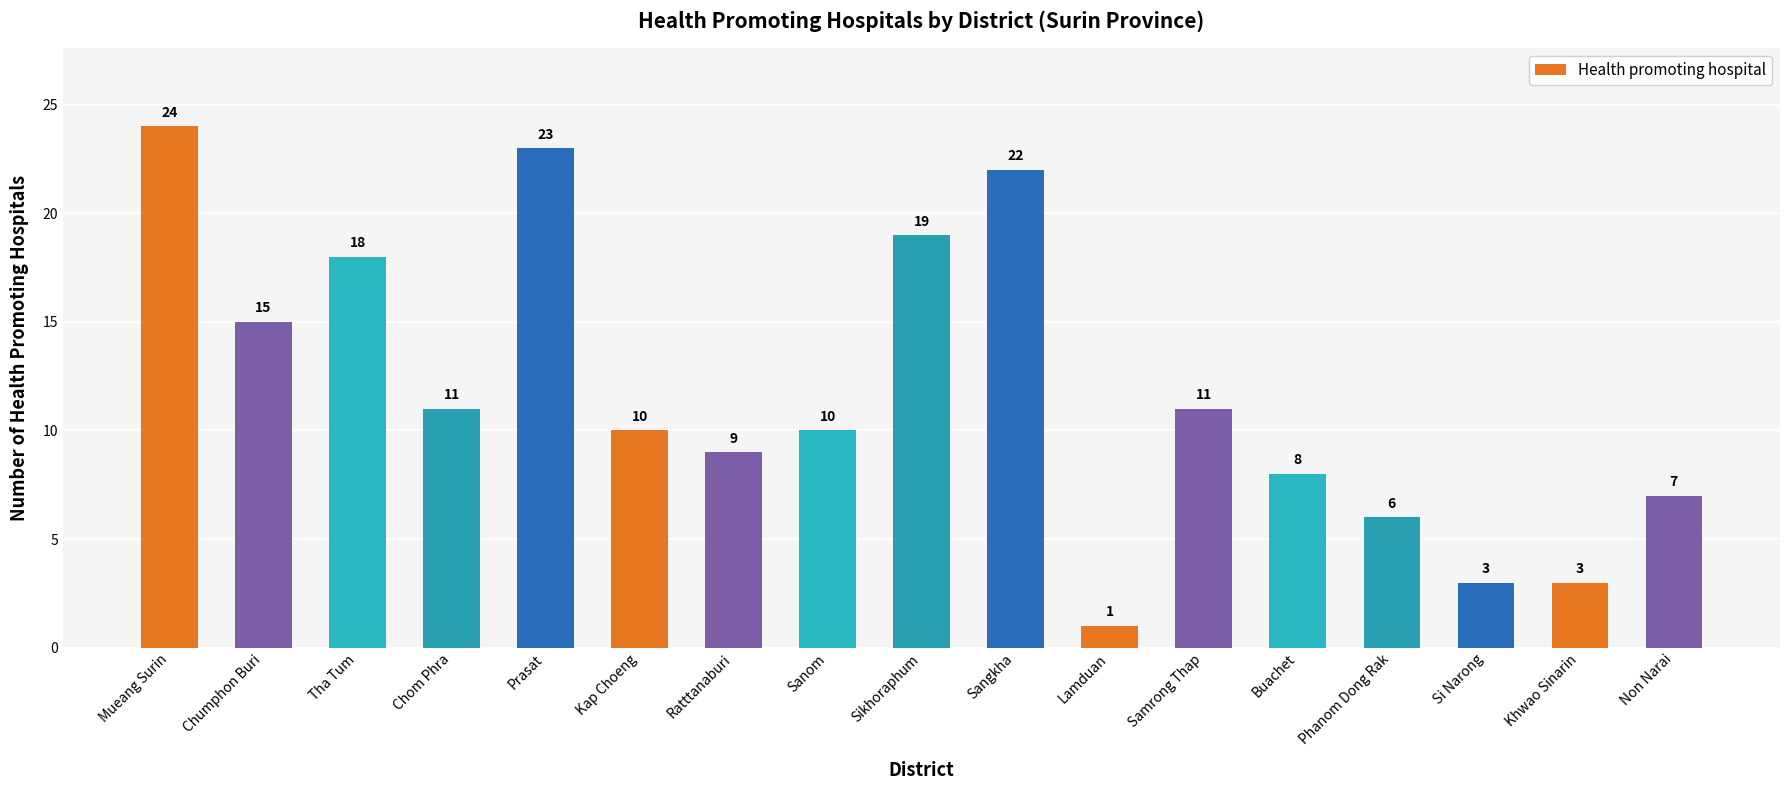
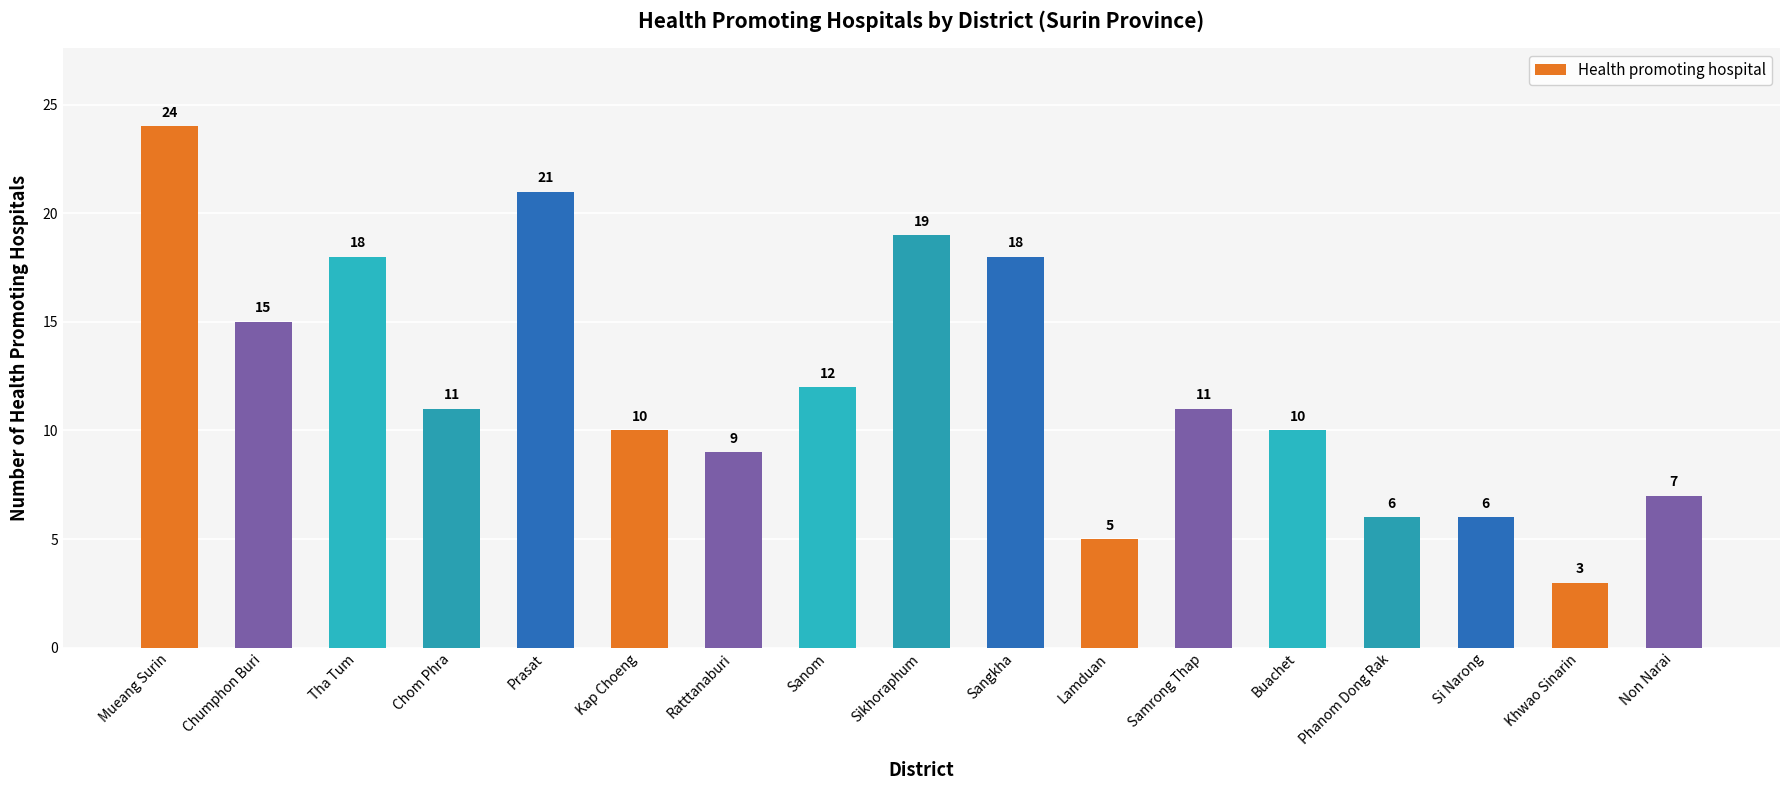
Prasat: 23 -> 21
Sanom: 10 -> 12
Sangkha: 22 -> 18
Lamduan: 1 -> 5
Buachet: 8 -> 10
Si Narong: 3 -> 6
